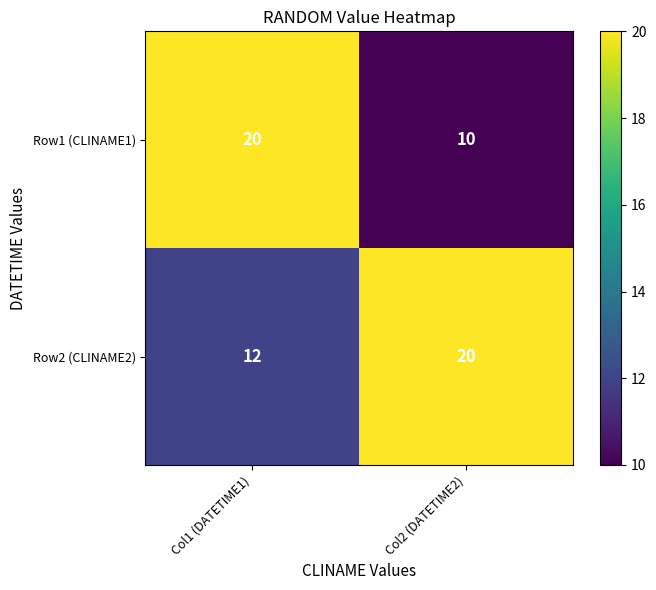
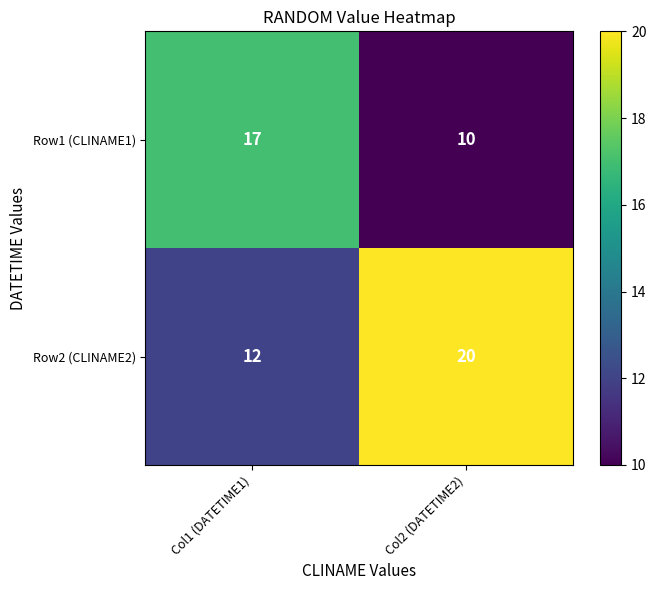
Row1 (CLINAME1), Col1 (DATETIME1): 20 -> 17
